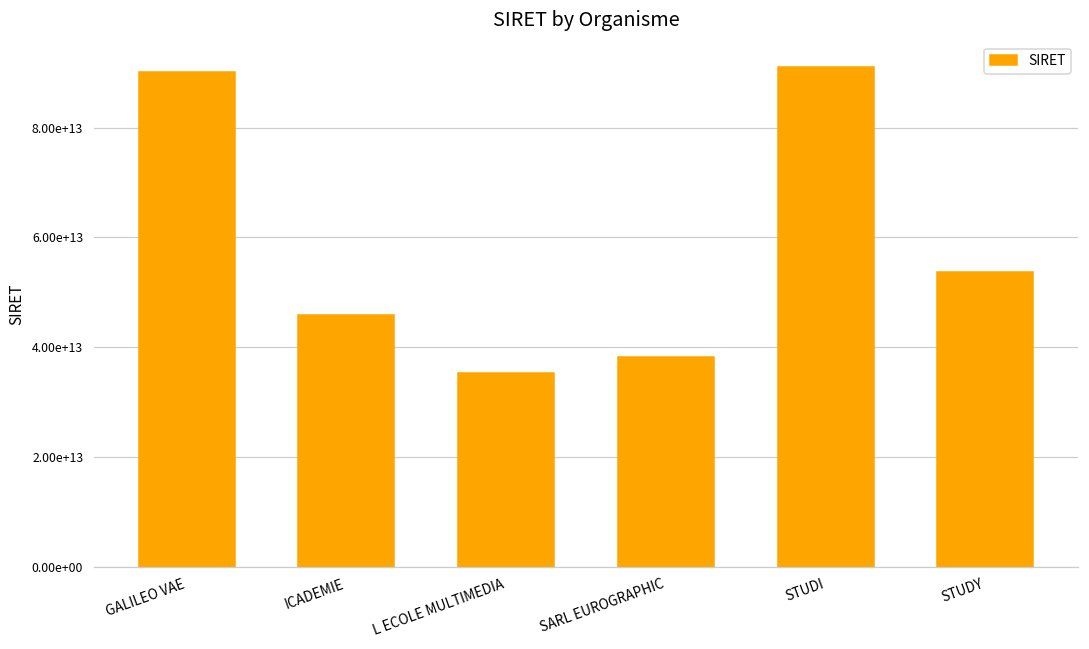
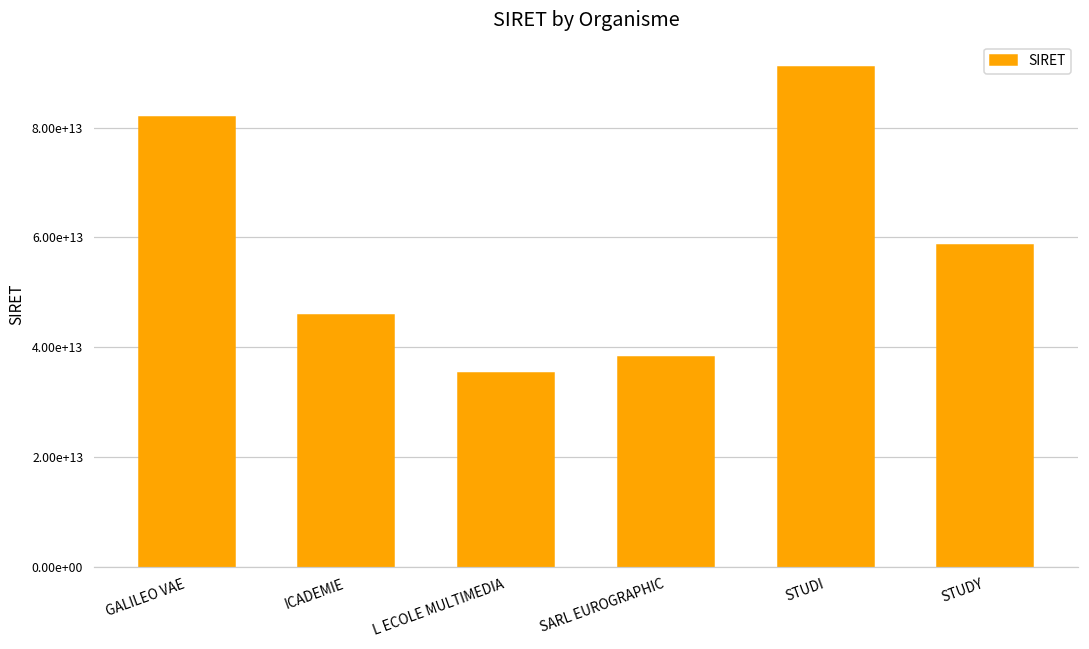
GALILEO VAE: 90000000000000 -> 82000000000000
STUDY: 54000000000000 -> 59000000000000
